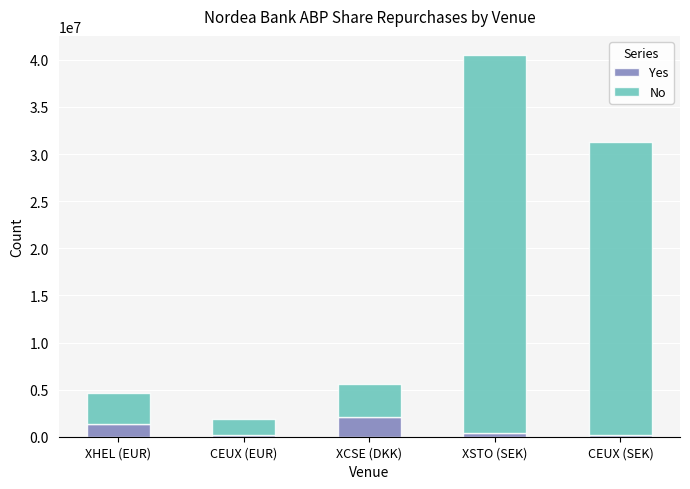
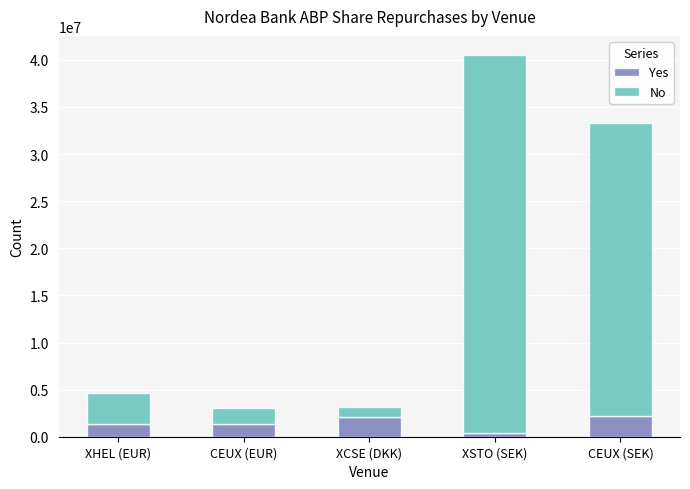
Yes, CEUX (EUR): 0 -> 1000000
No, XCSE (DKK): 4000000 -> 1000000
Yes, CEUX (SEK): 0 -> 2000000
